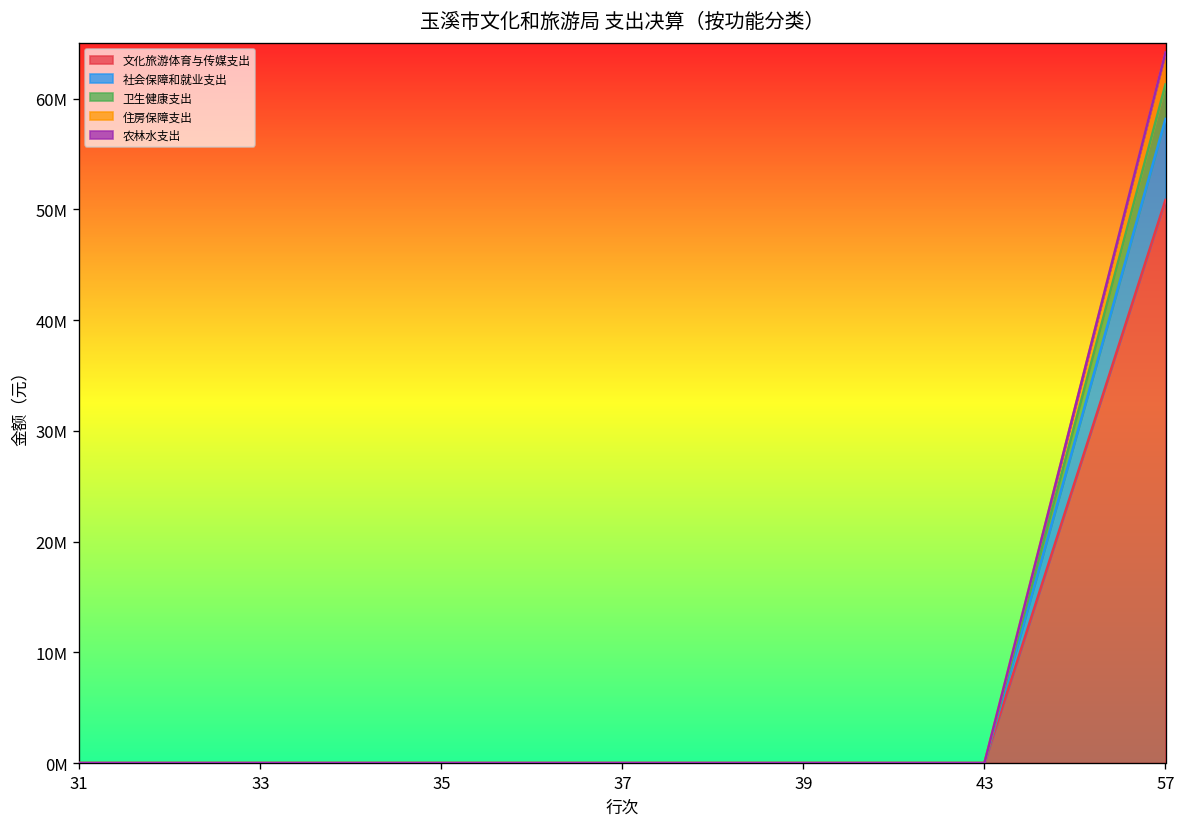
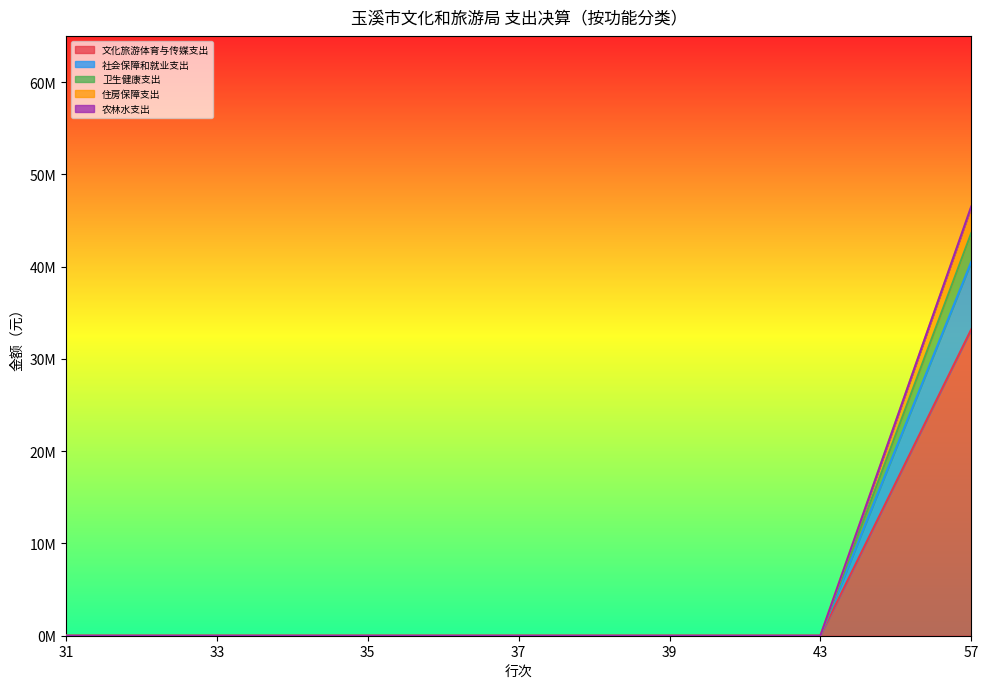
文化旅游体育与传媒支出, 57: 51000000 -> 33000000
